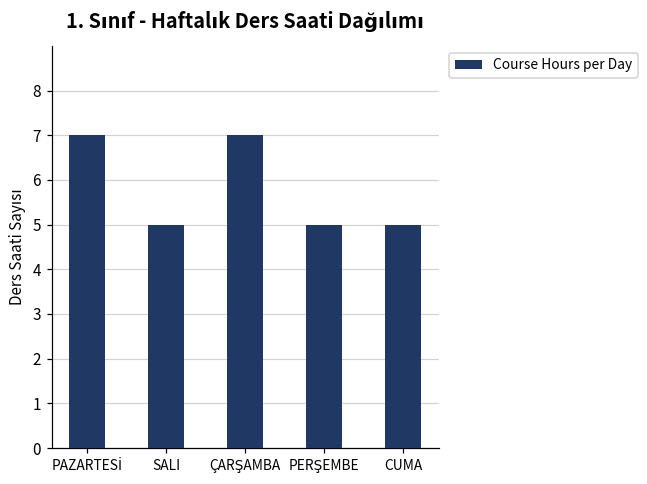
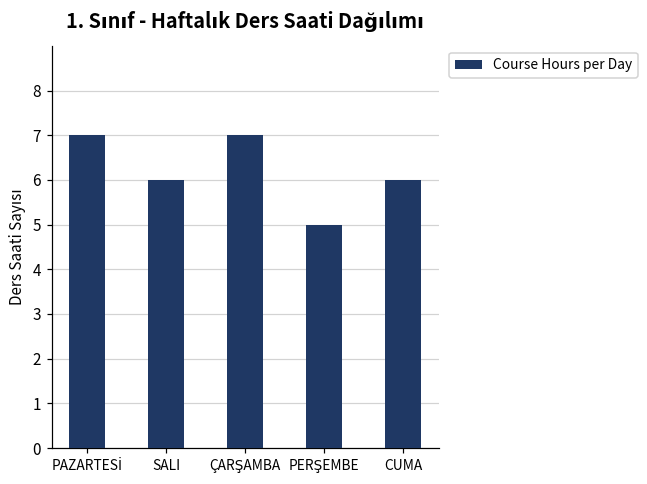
SALI: 5 -> 6
CUMA: 5 -> 6
